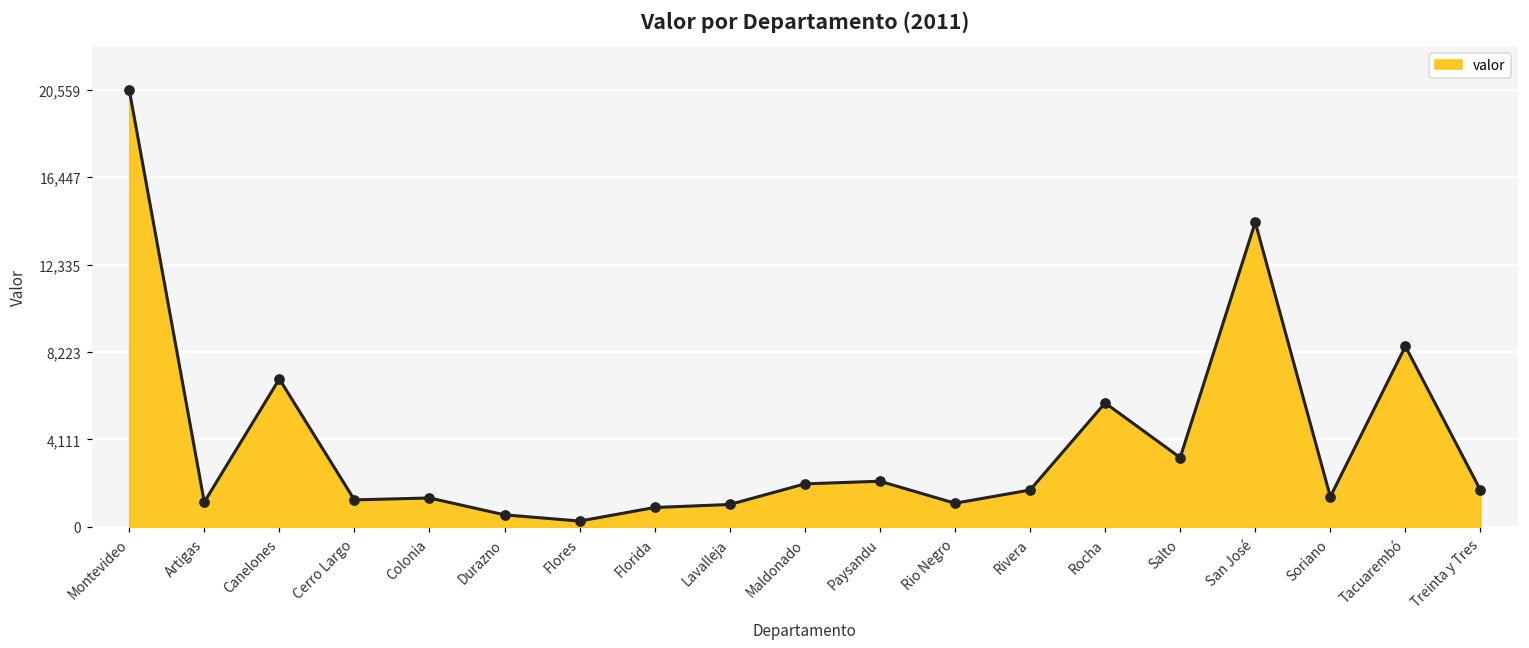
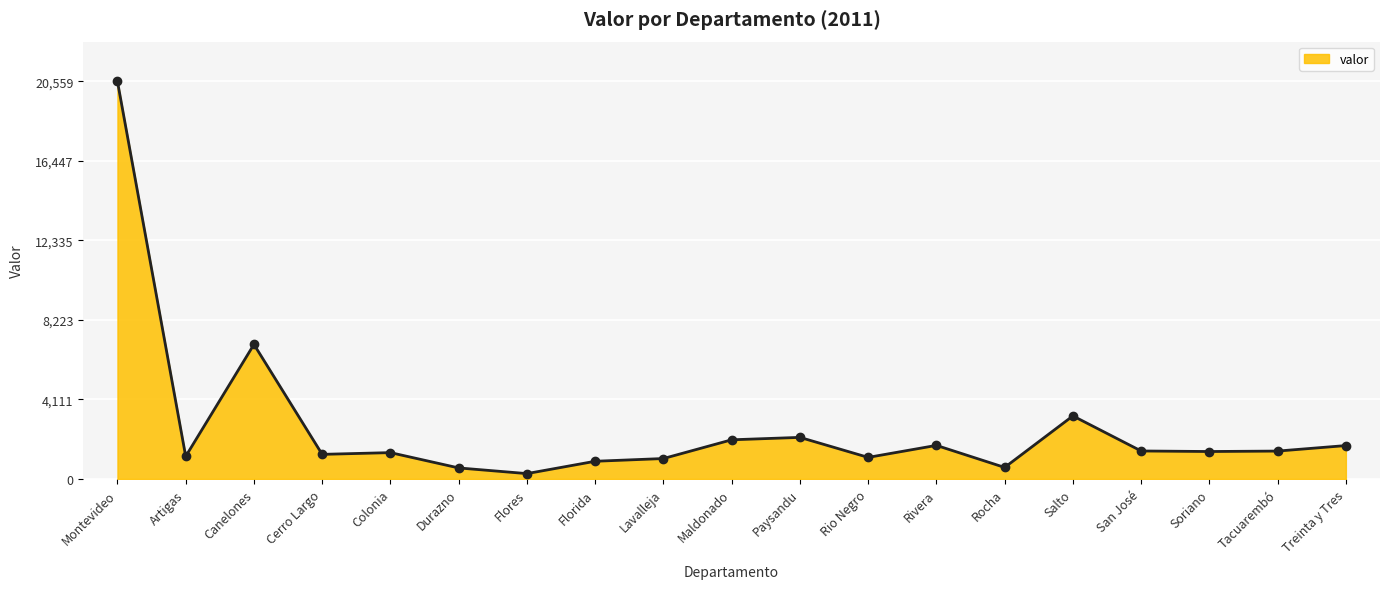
Rocha: 5,800 -> 600
San José: 14,300 -> 1,400
Tacuarembó: 8,500 -> 1,400
